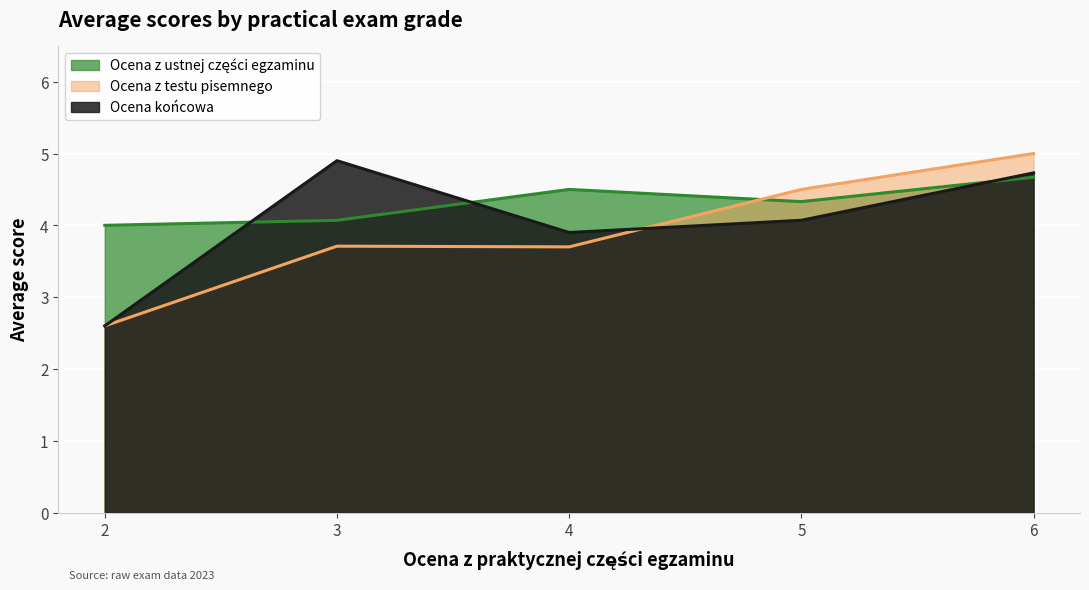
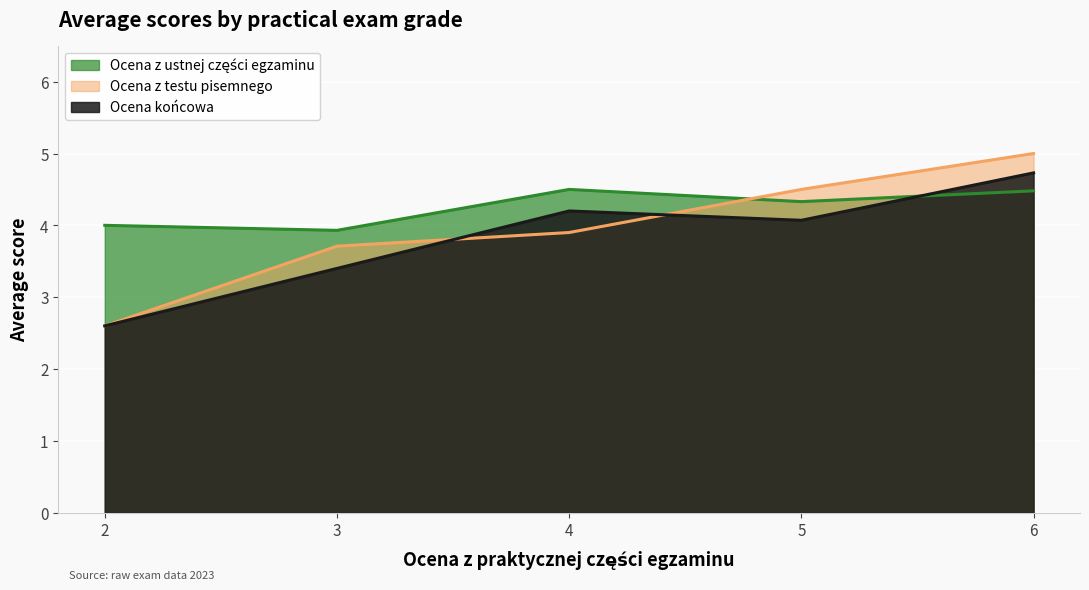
Ocena z ustnej części egzaminu, 3: 4.1 -> 3.9
Ocena końcowa, 3: 4.9 -> 3.4
Ocena z testu pisemnego, 4: 3.7 -> 3.9
Ocena końcowa, 4: 3.9 -> 4.2
Ocena z ustnej części egzaminu, 6: 4.7 -> 4.5
